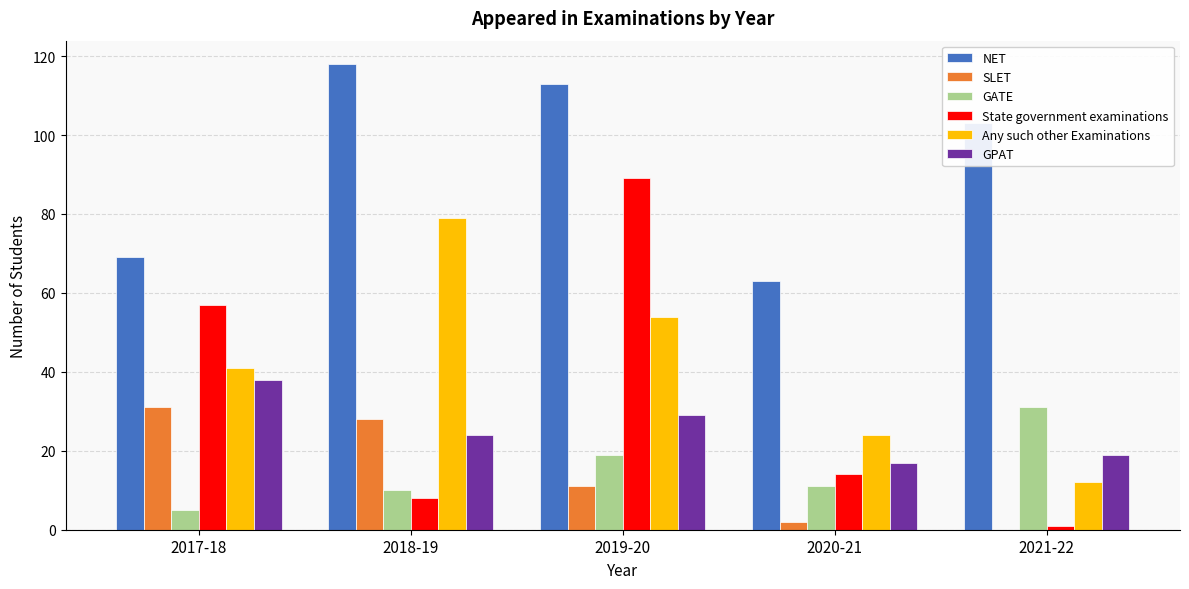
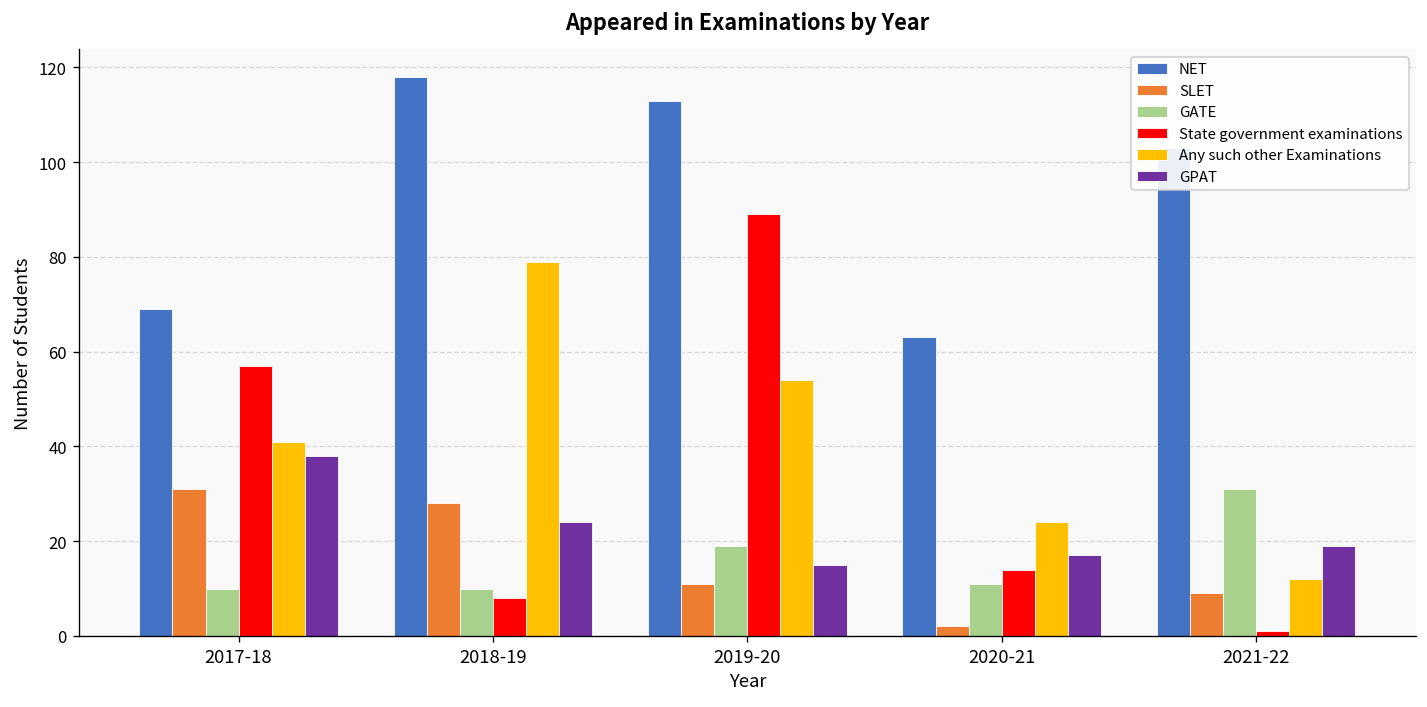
GATE, 2017-18: 5 -> 10
GPAT, 2019-20: 29 -> 15
SLET, 2021-22: 0 -> 9
